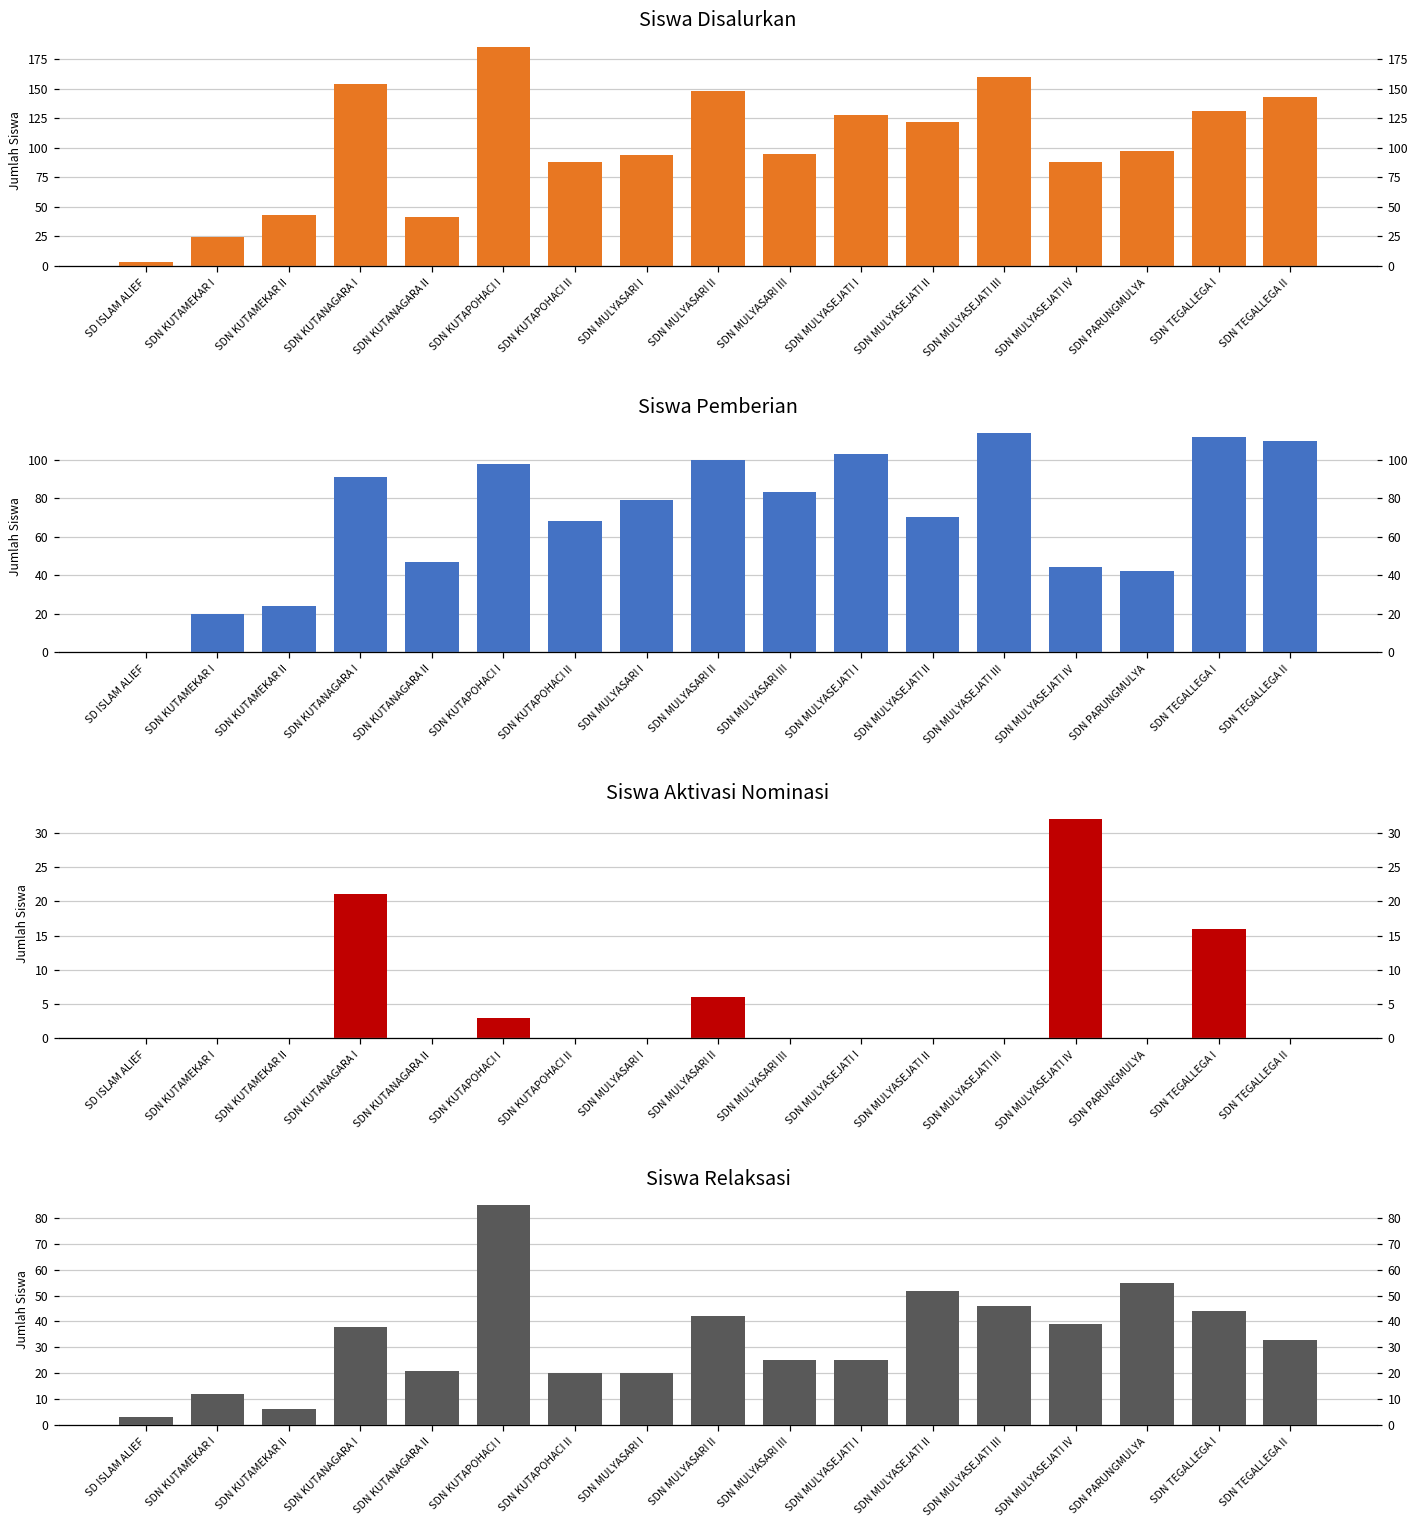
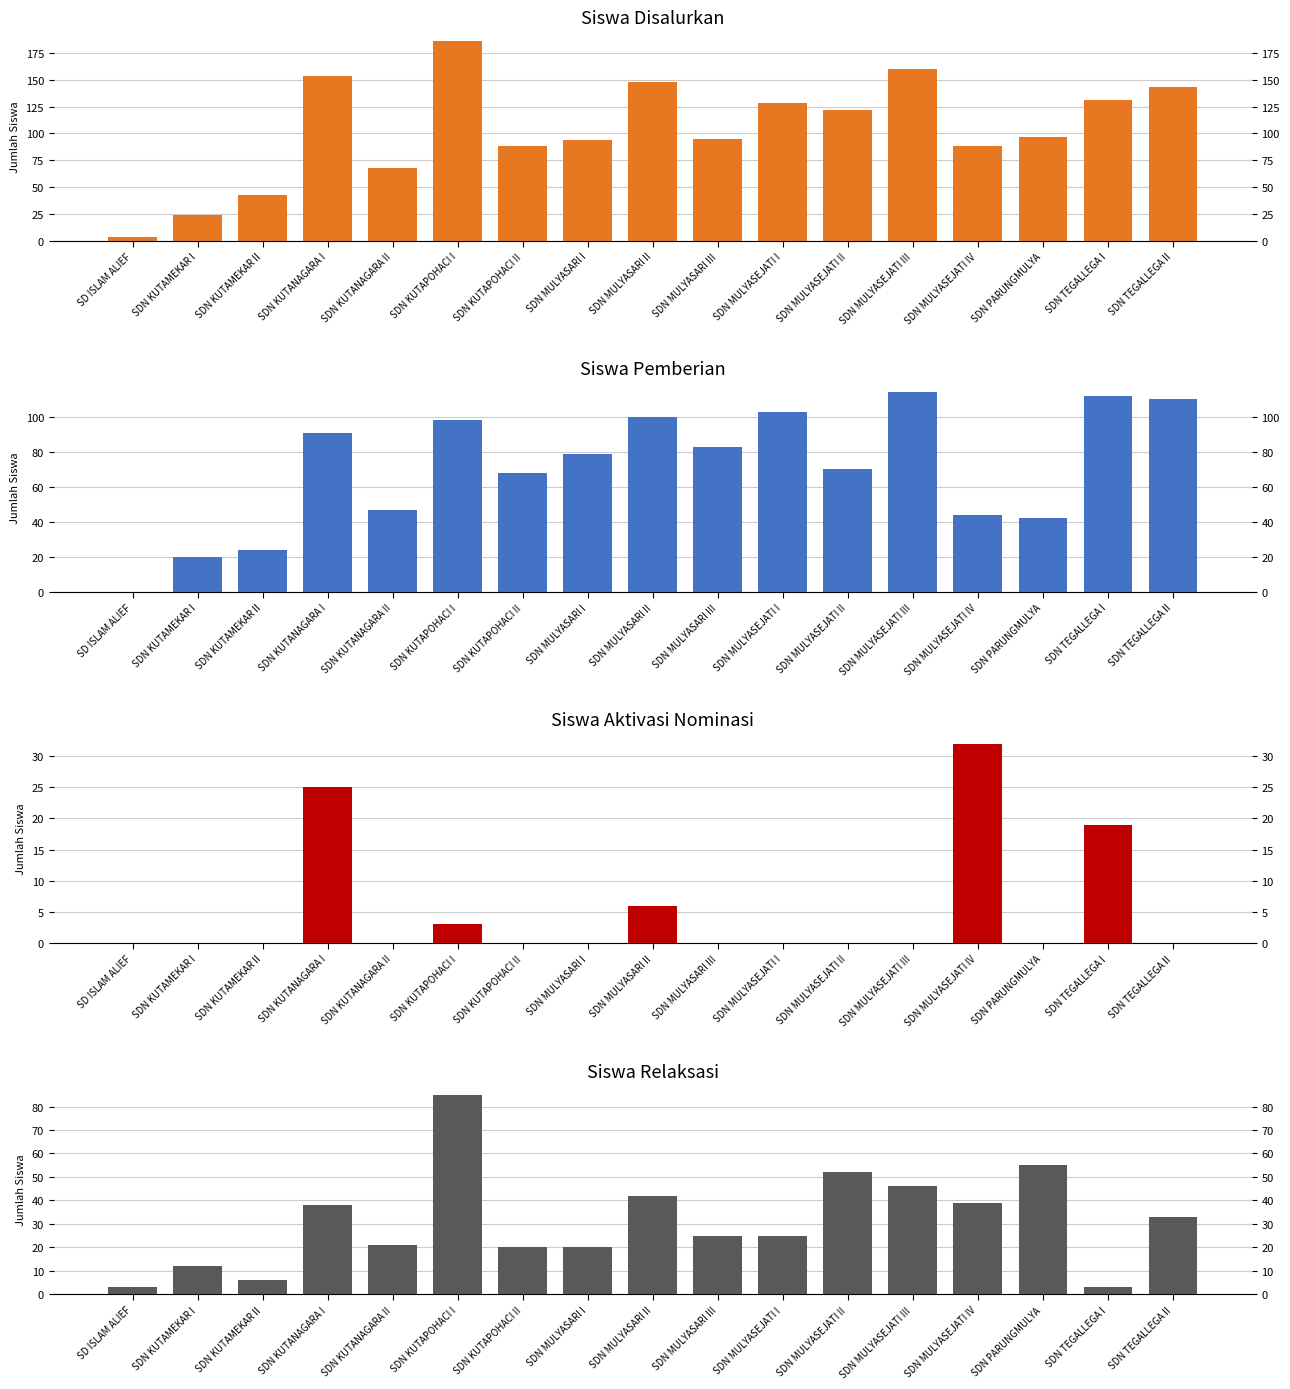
Siswa Disalurkan, SDN KUTANAGARA II: 41 -> 68
Siswa Aktivasi Nominasi, SDN KUTANAGARA I: 21 -> 25
Siswa Aktivasi Nominasi, SDN TEGALLEGA I: 16 -> 19
Siswa Relaksasi, SDN TEGALLEGA I: 44 -> 3
